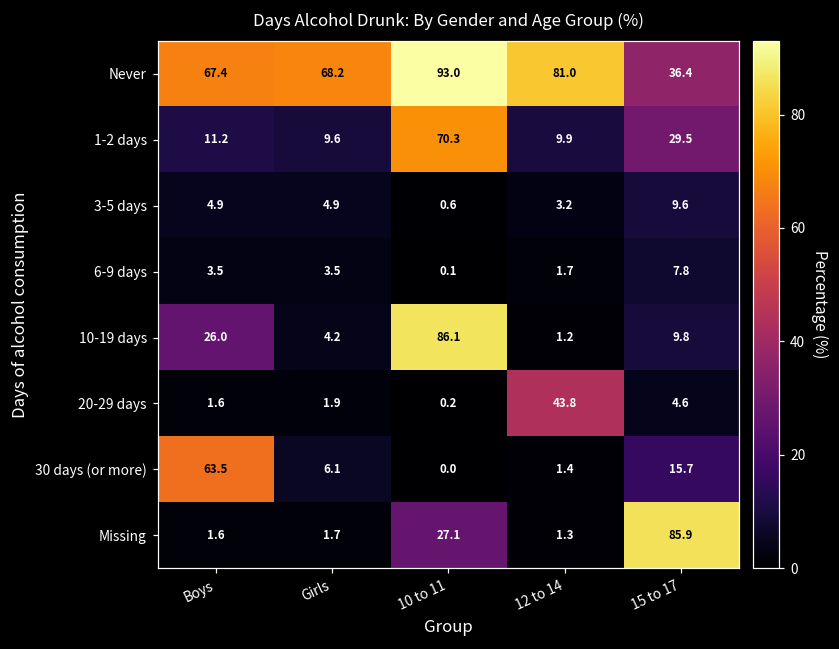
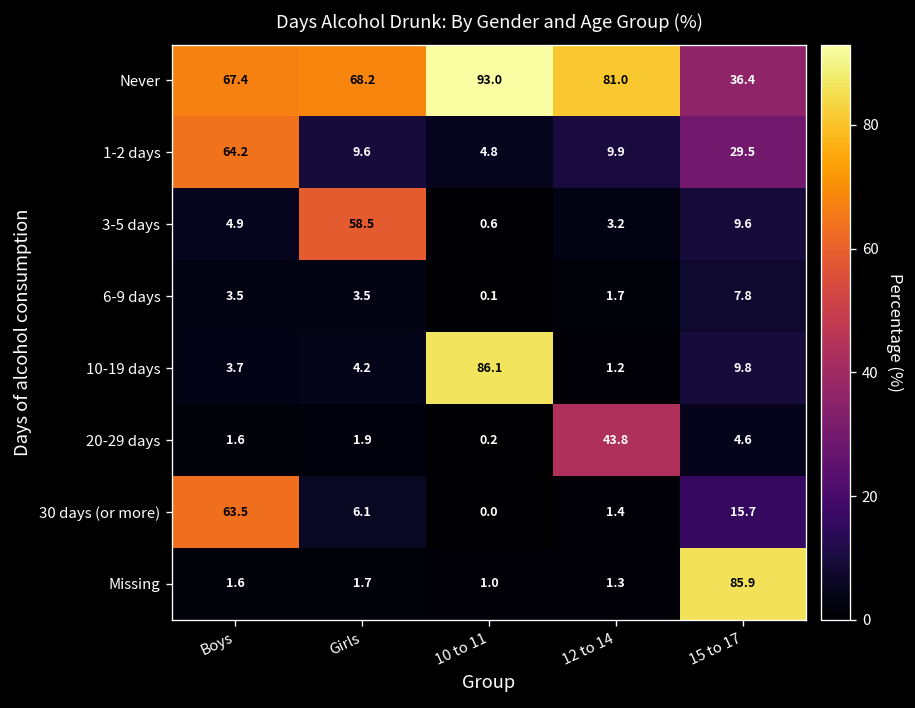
1-2 days, Boys: 11.2 -> 64.2
1-2 days, 10 to 11: 70.3 -> 4.8
3-5 days, Girls: 4.9 -> 58.5
10-19 days, Boys: 26.0 -> 3.7
Missing, 10 to 11: 27.1 -> 1.0
